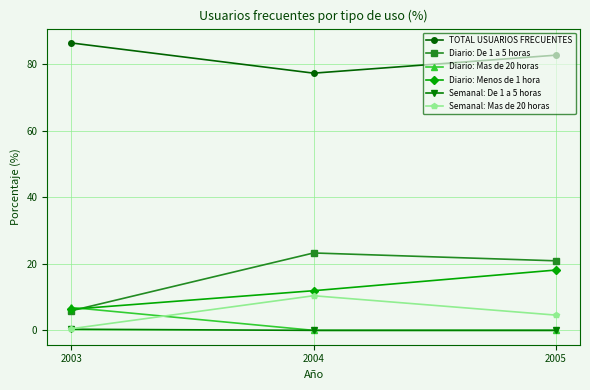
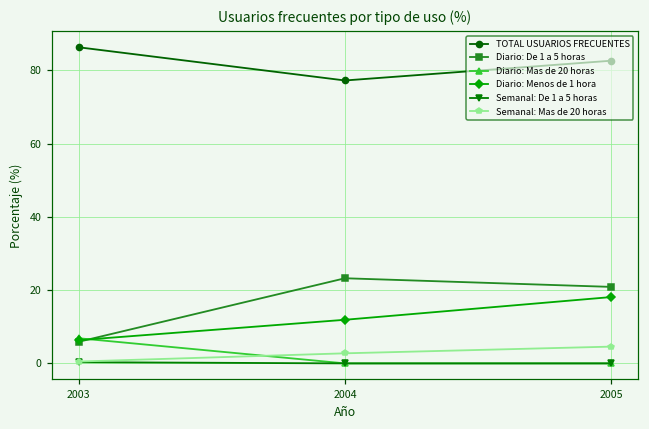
Semanal: Mas de 20 horas, 2004: 10 -> 3
